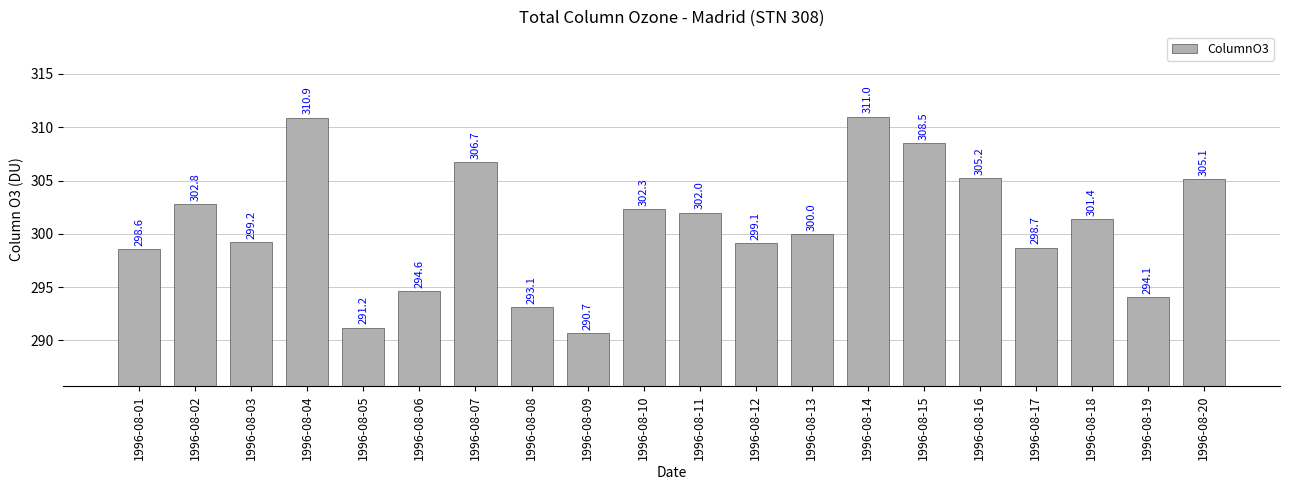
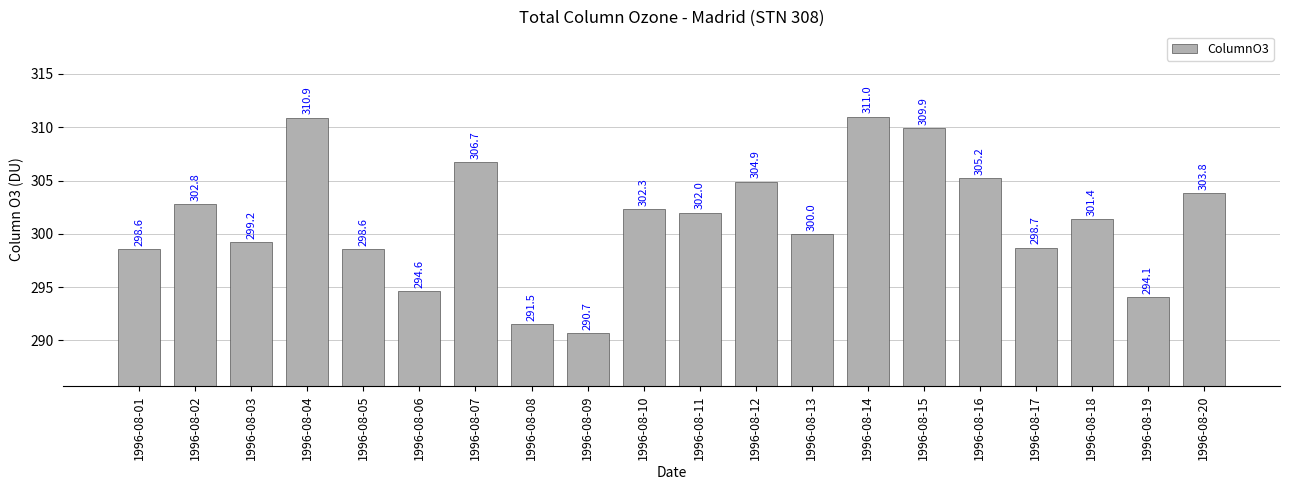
1996-08-05: 291.2 -> 298.6
1996-08-08: 293.1 -> 291.5
1996-08-12: 299.1 -> 304.9
1996-08-15: 308.5 -> 309.9
1996-08-20: 305.1 -> 303.8
